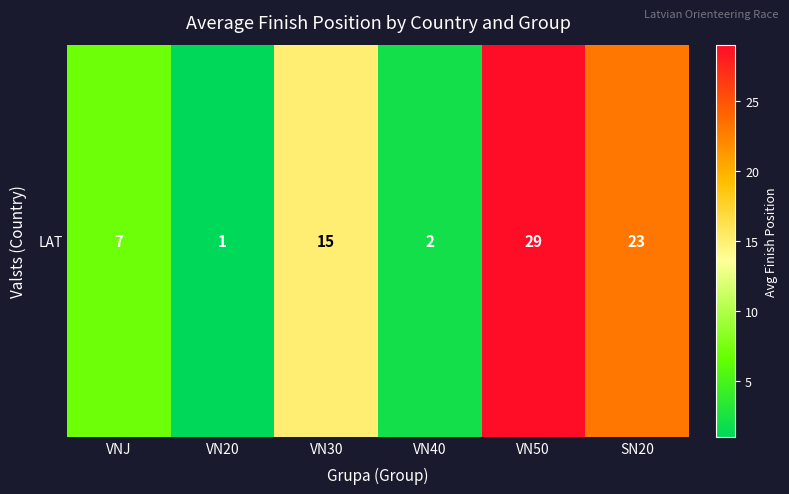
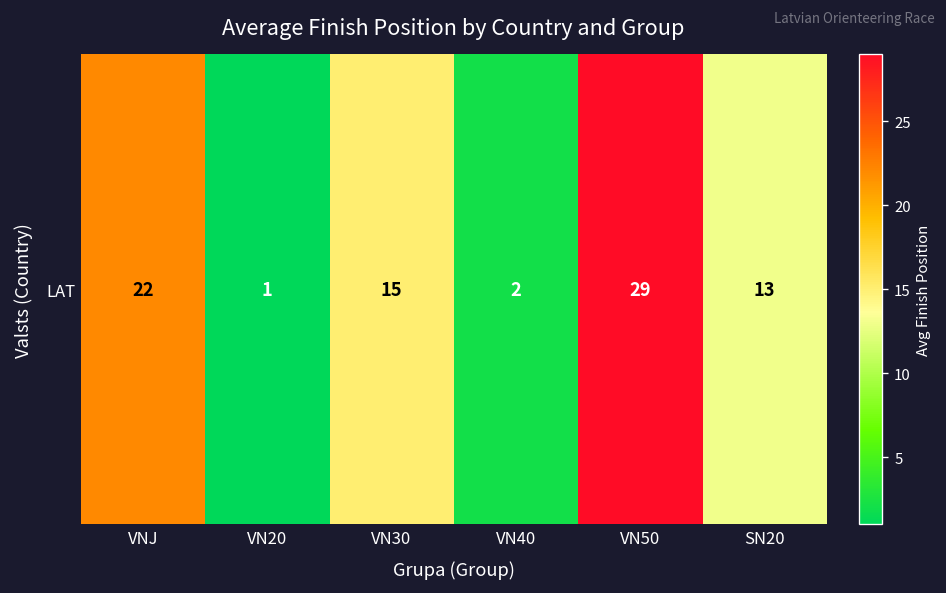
LAT, VNJ: 7 -> 22
LAT, SN20: 23 -> 13
